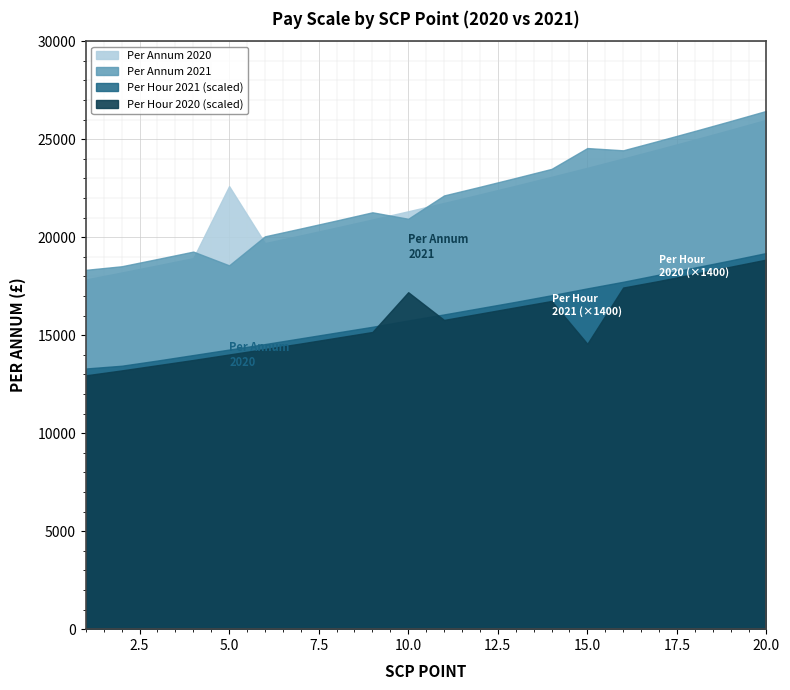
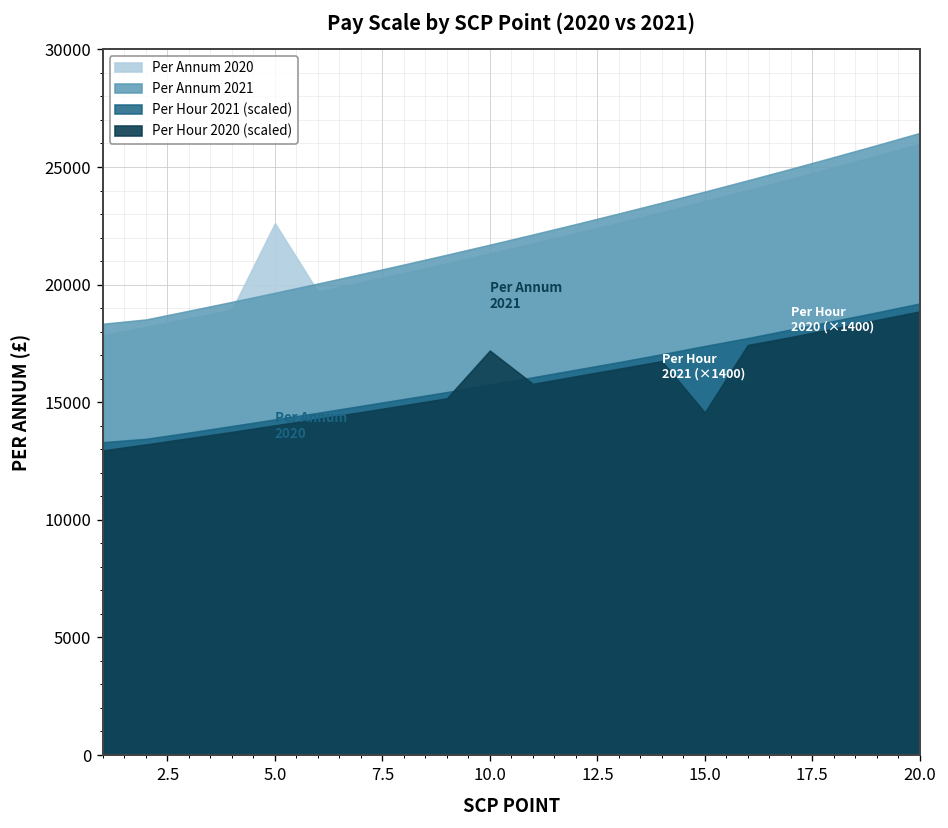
Per Annum 2021, 5.0: 18600 -> 19700
Per Annum 2021, 10.0: 20900 -> 21700
Per Annum 2021, 15.0: 24500 -> 24000
